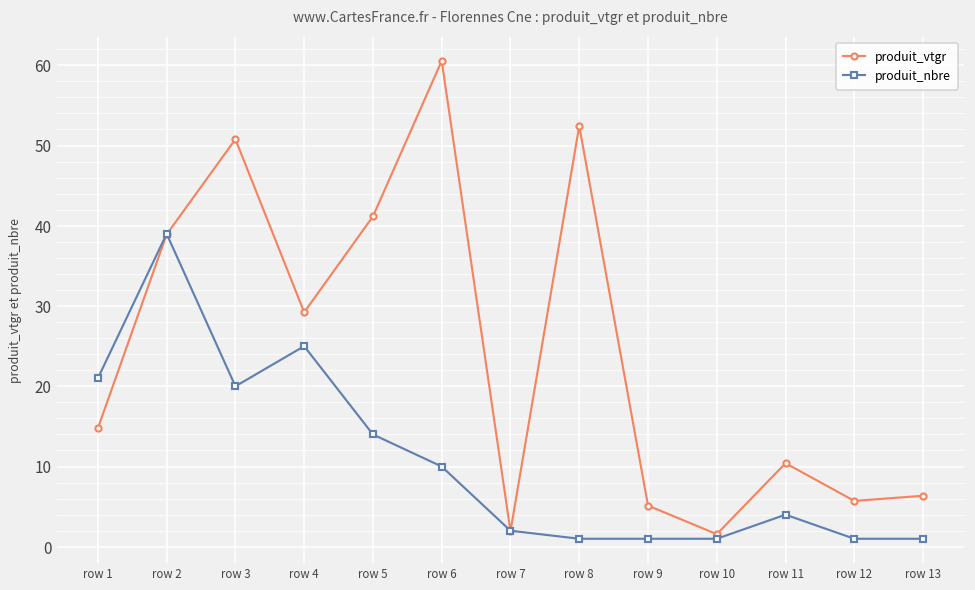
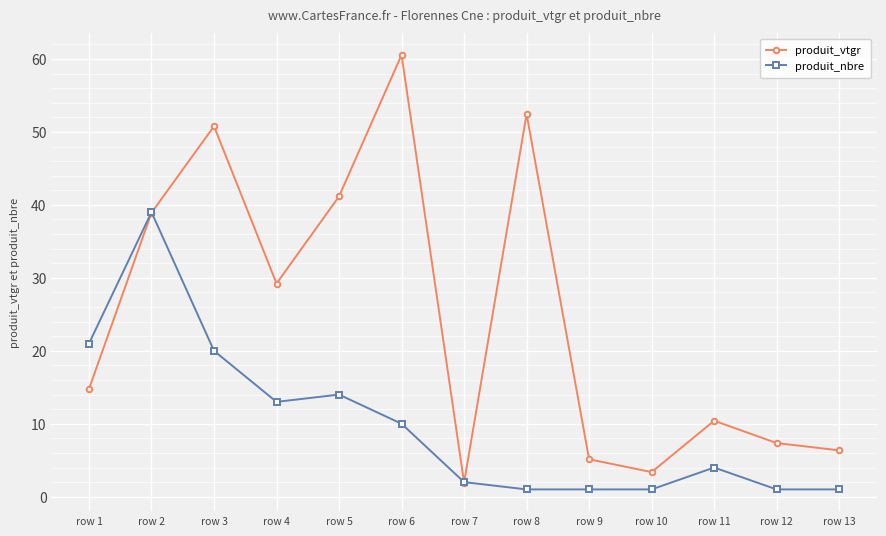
produit_nbre, row 4: 25 -> 13
produit_vtgr, row 10: 2 -> 3
produit_vtgr, row 12: 6 -> 7
